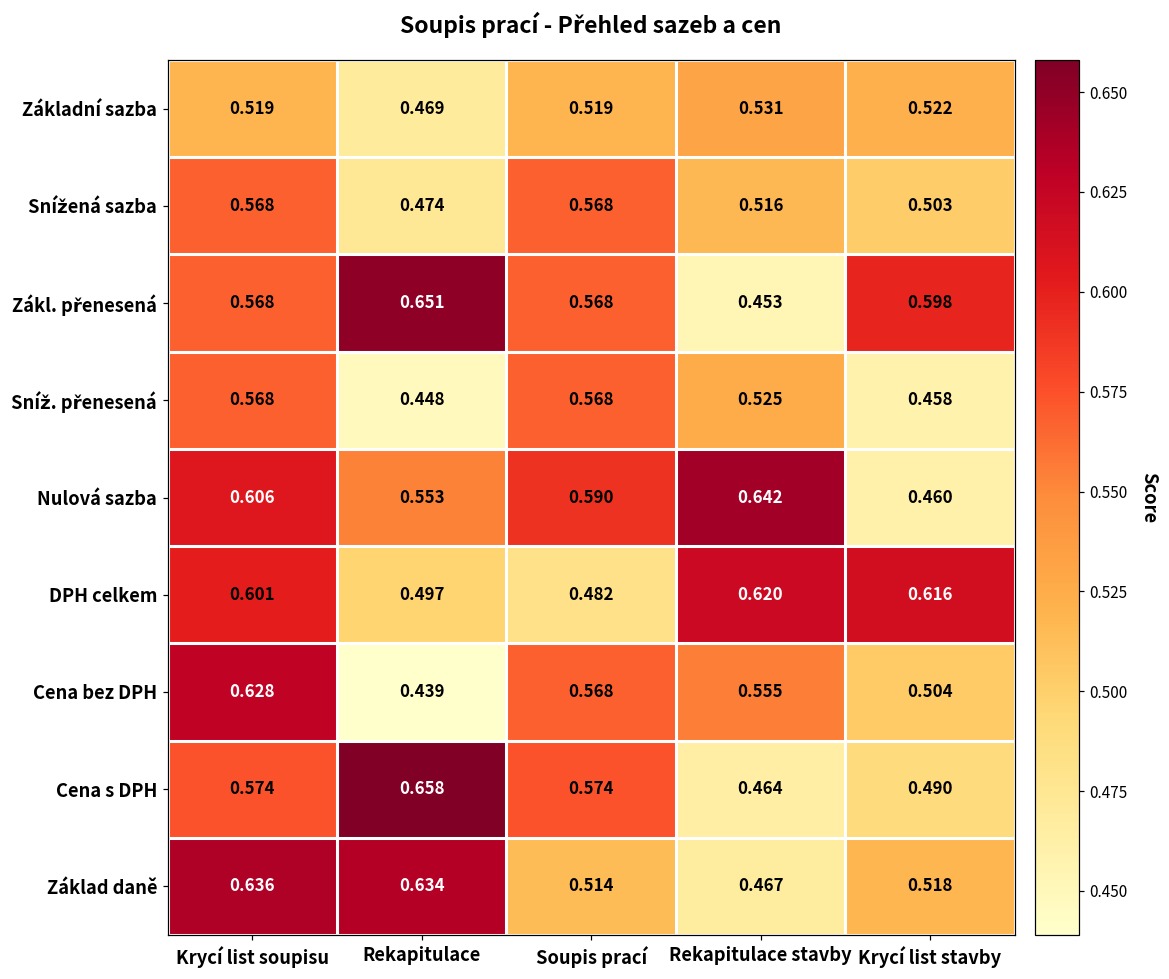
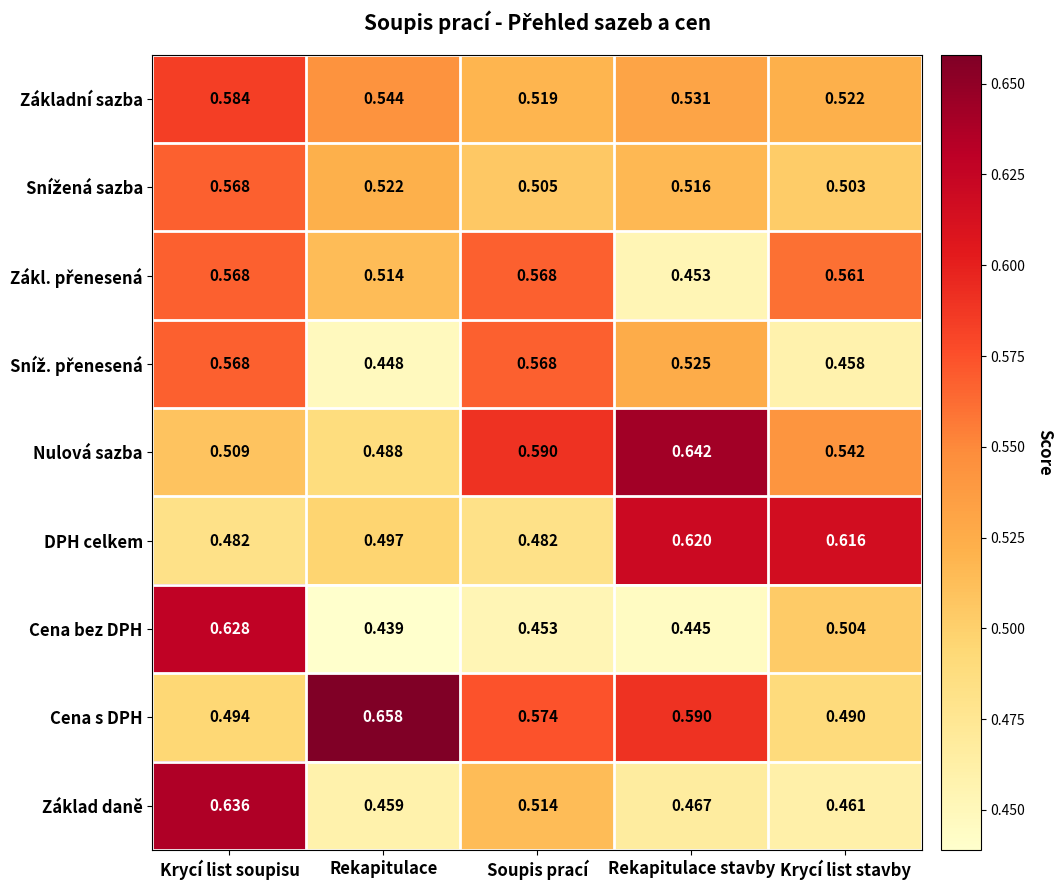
Základní sazba, Krycí list soupisu: 0.519 -> 0.584
Základní sazba, Rekapitulace: 0.469 -> 0.544
Snížená sazba, Rekapitulace: 0.474 -> 0.522
Snížená sazba, Soupis prací: 0.568 -> 0.505
Zákl. přenesená, Rekapitulace: 0.651 -> 0.514
Zákl. přenesená, Krycí list stavby: 0.598 -> 0.561
Nulová sazba, Krycí list soupisu: 0.606 -> 0.509
Nulová sazba, Rekapitulace: 0.553 -> 0.488
Nulová sazba, Krycí list stavby: 0.460 -> 0.542
DPH celkem, Krycí list soupisu: 0.601 -> 0.482
Cena bez DPH, Soupis prací: 0.568 -> 0.453
Cena bez DPH, Rekapitulace stavby: 0.555 -> 0.445
Cena s DPH, Krycí list soupisu: 0.574 -> 0.494
Cena s DPH, Rekapitulace stavby: 0.464 -> 0.590
Základ daně, Rekapitulace: 0.634 -> 0.459
Základ daně, Krycí list stavby: 0.518 -> 0.461
